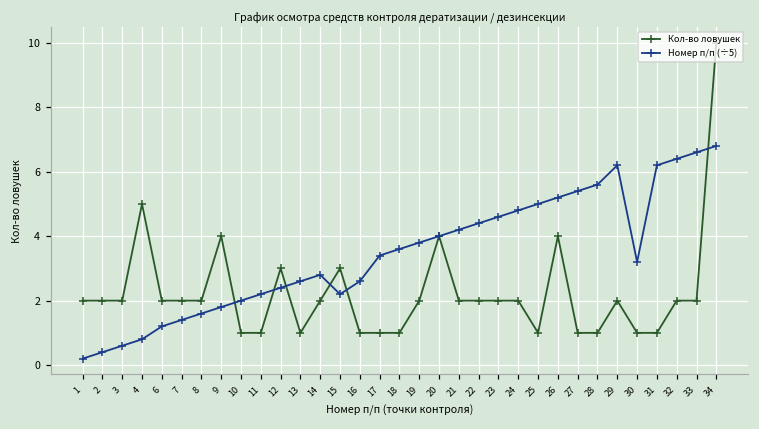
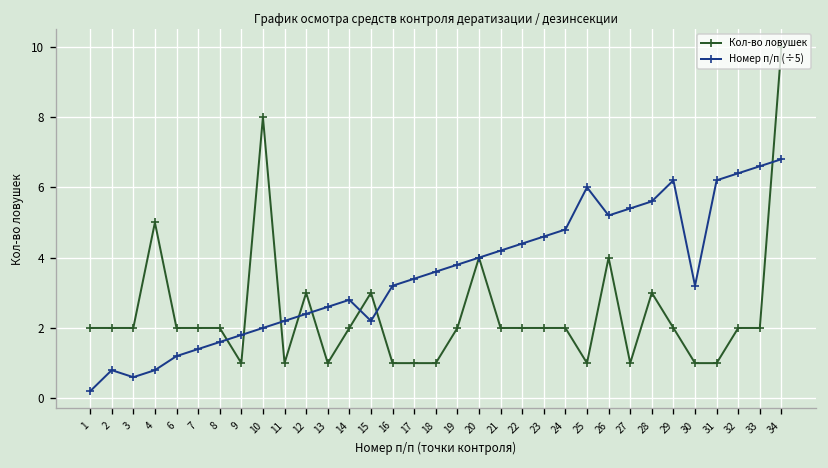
Номер п/п (÷5), 2: 0.4 -> 0.8
Кол-во ловушек, 9: 4 -> 1
Кол-во ловушек, 10: 1 -> 8
Номер п/п (÷5), 16: 2.6 -> 3.2
Номер п/п (÷5), 25: 5.0 -> 6.0
Кол-во ловушек, 28: 1 -> 3
